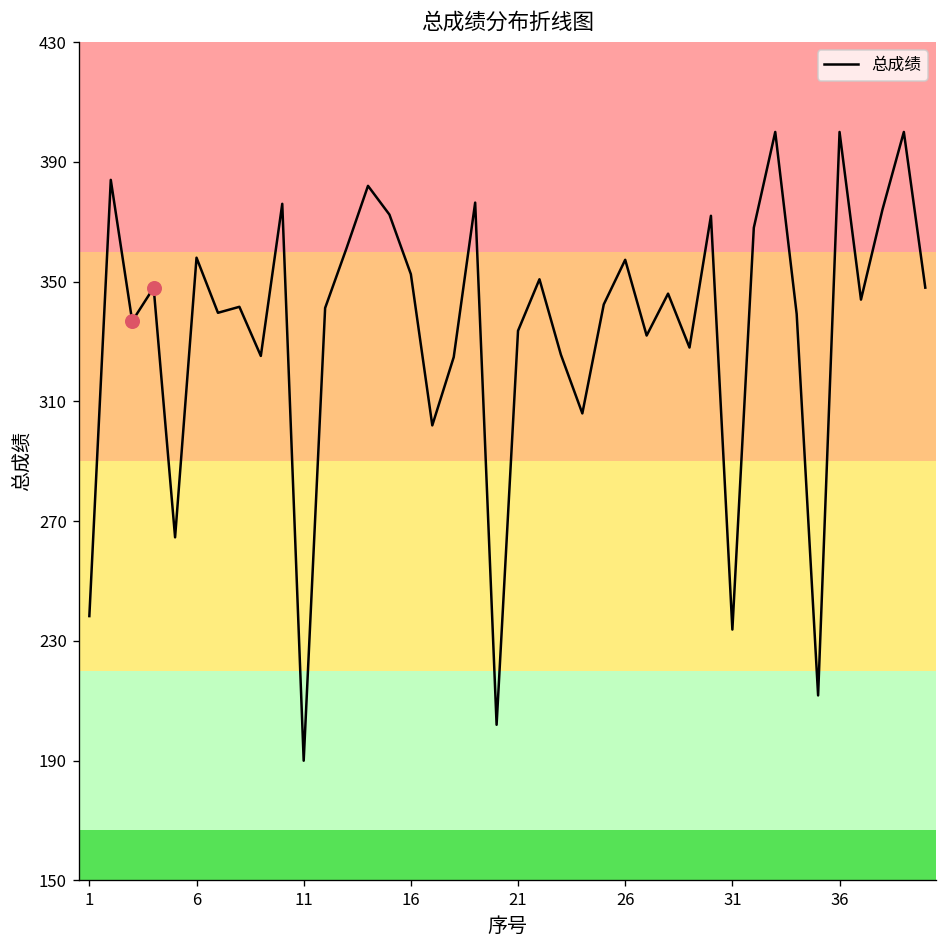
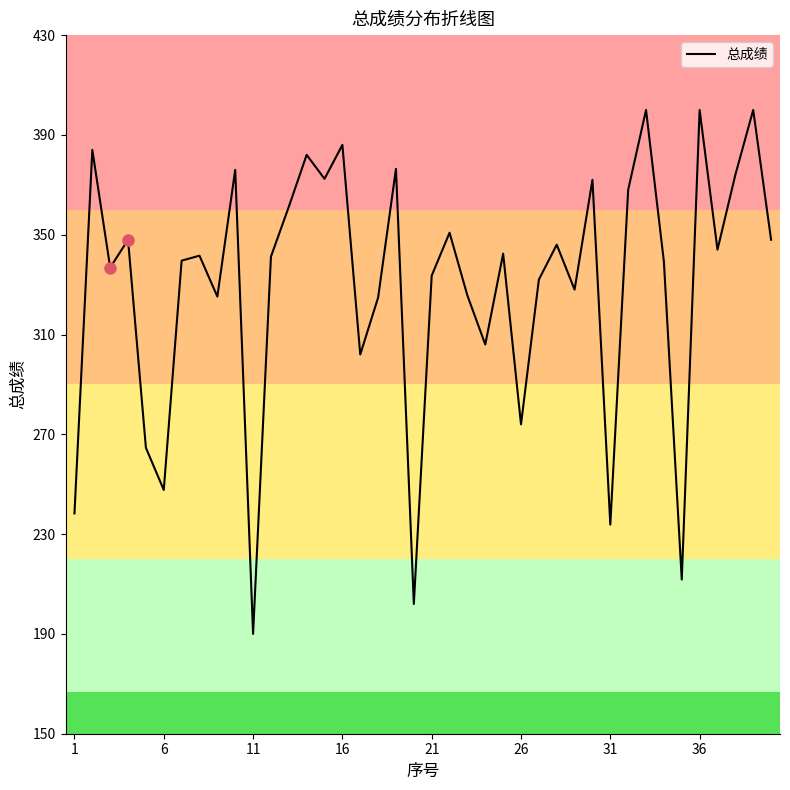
总成绩, 6: 358 -> 248
总成绩, 16: 353 -> 386
总成绩, 26: 357 -> 274
